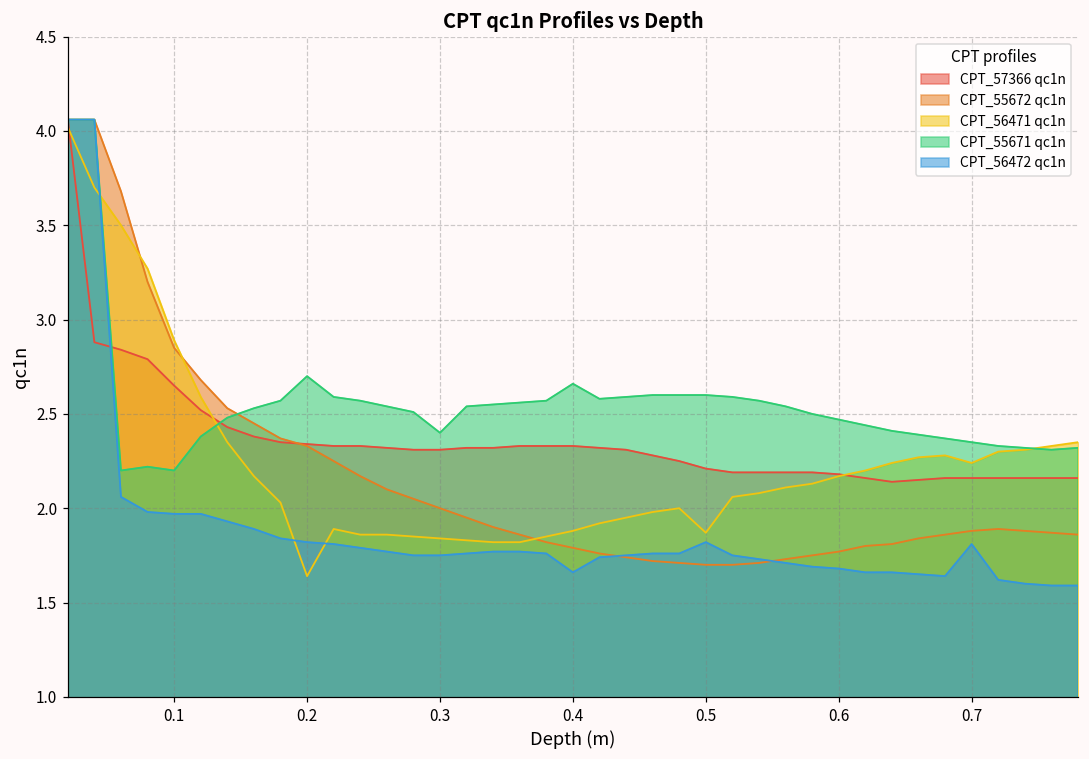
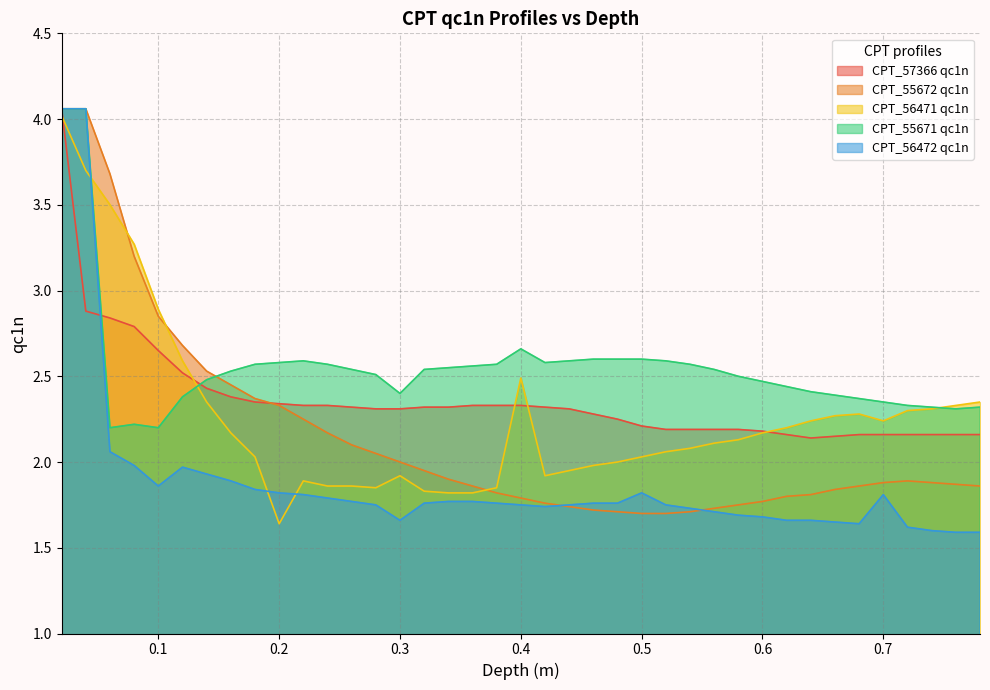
CPT_56472 qc1n, 0.1: 1.97 -> 1.86
CPT_55671 qc1n, 0.2: 2.70 -> 2.58
CPT_56471 qc1n, 0.3: 1.84 -> 1.92
CPT_56472 qc1n, 0.3: 1.75 -> 1.66
CPT_56471 qc1n, 0.4: 1.88 -> 2.49
CPT_56472 qc1n, 0.4: 1.66 -> 1.75
CPT_56471 qc1n, 0.5: 1.87 -> 2.03
